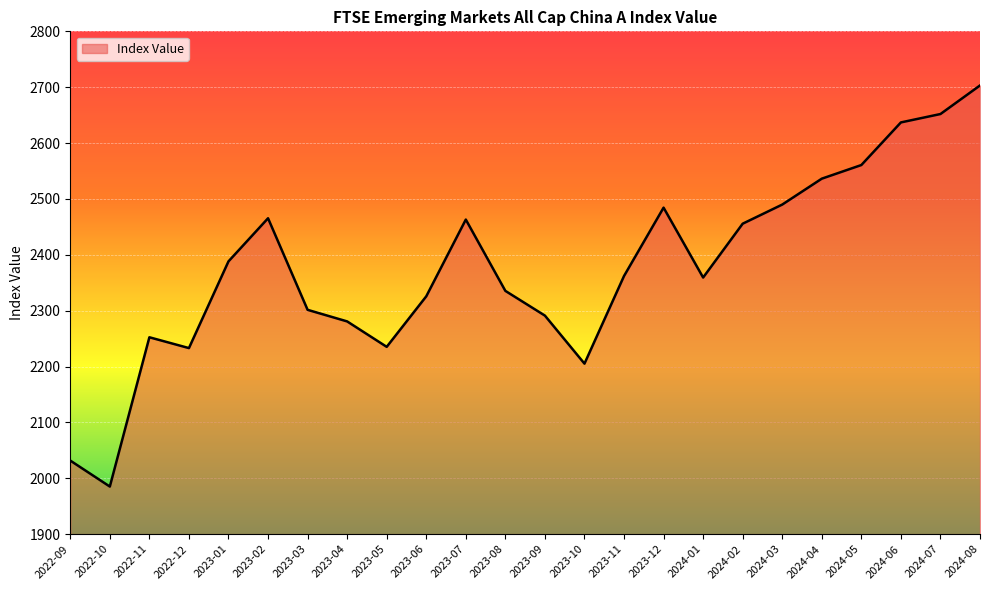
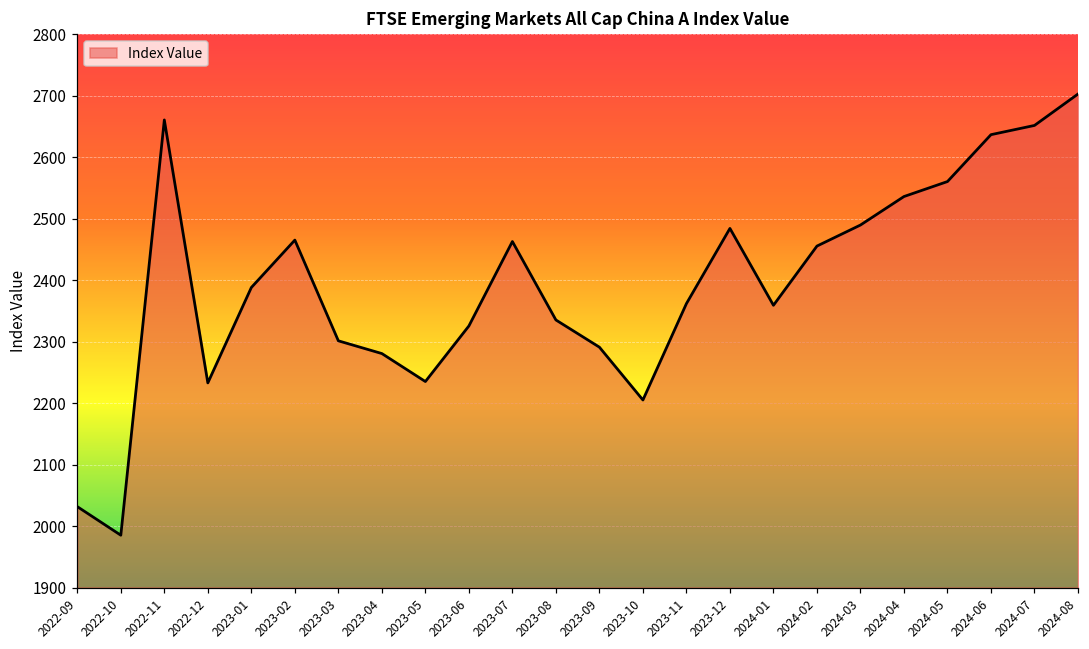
2022-11: 2250 -> 2660
